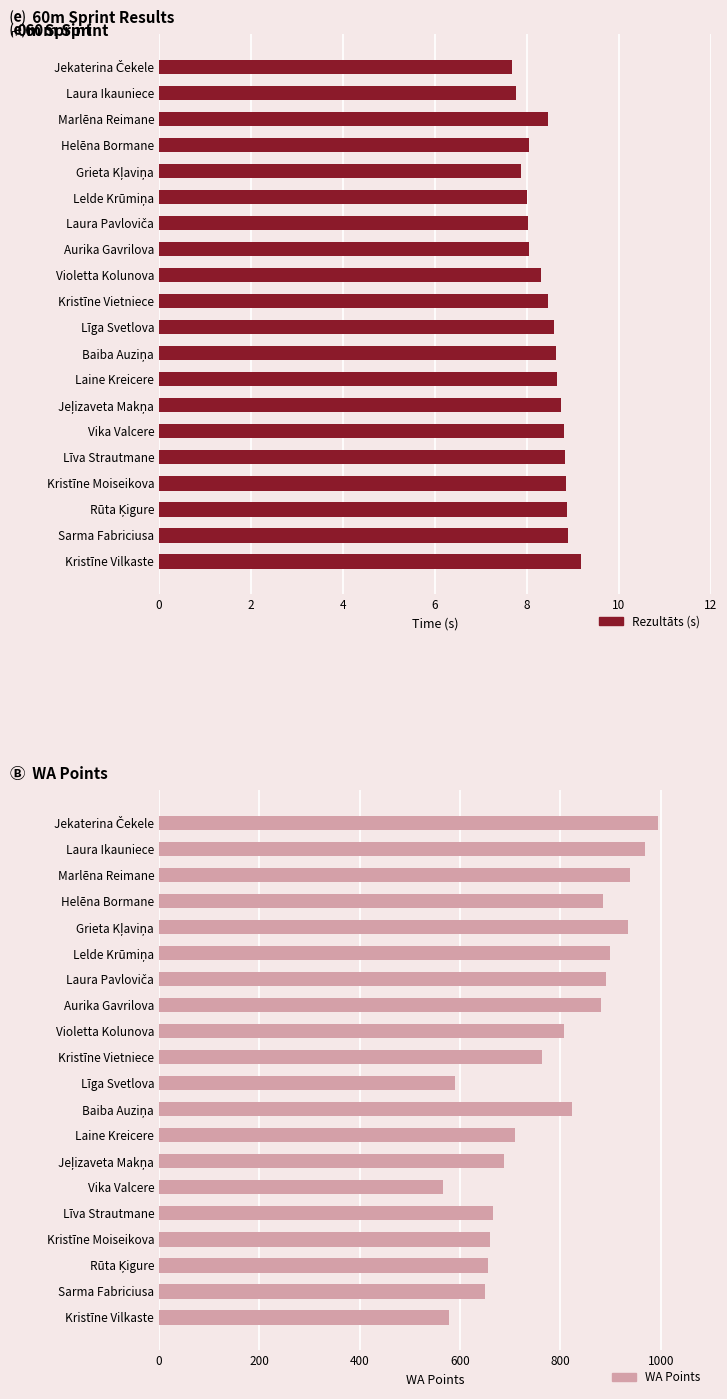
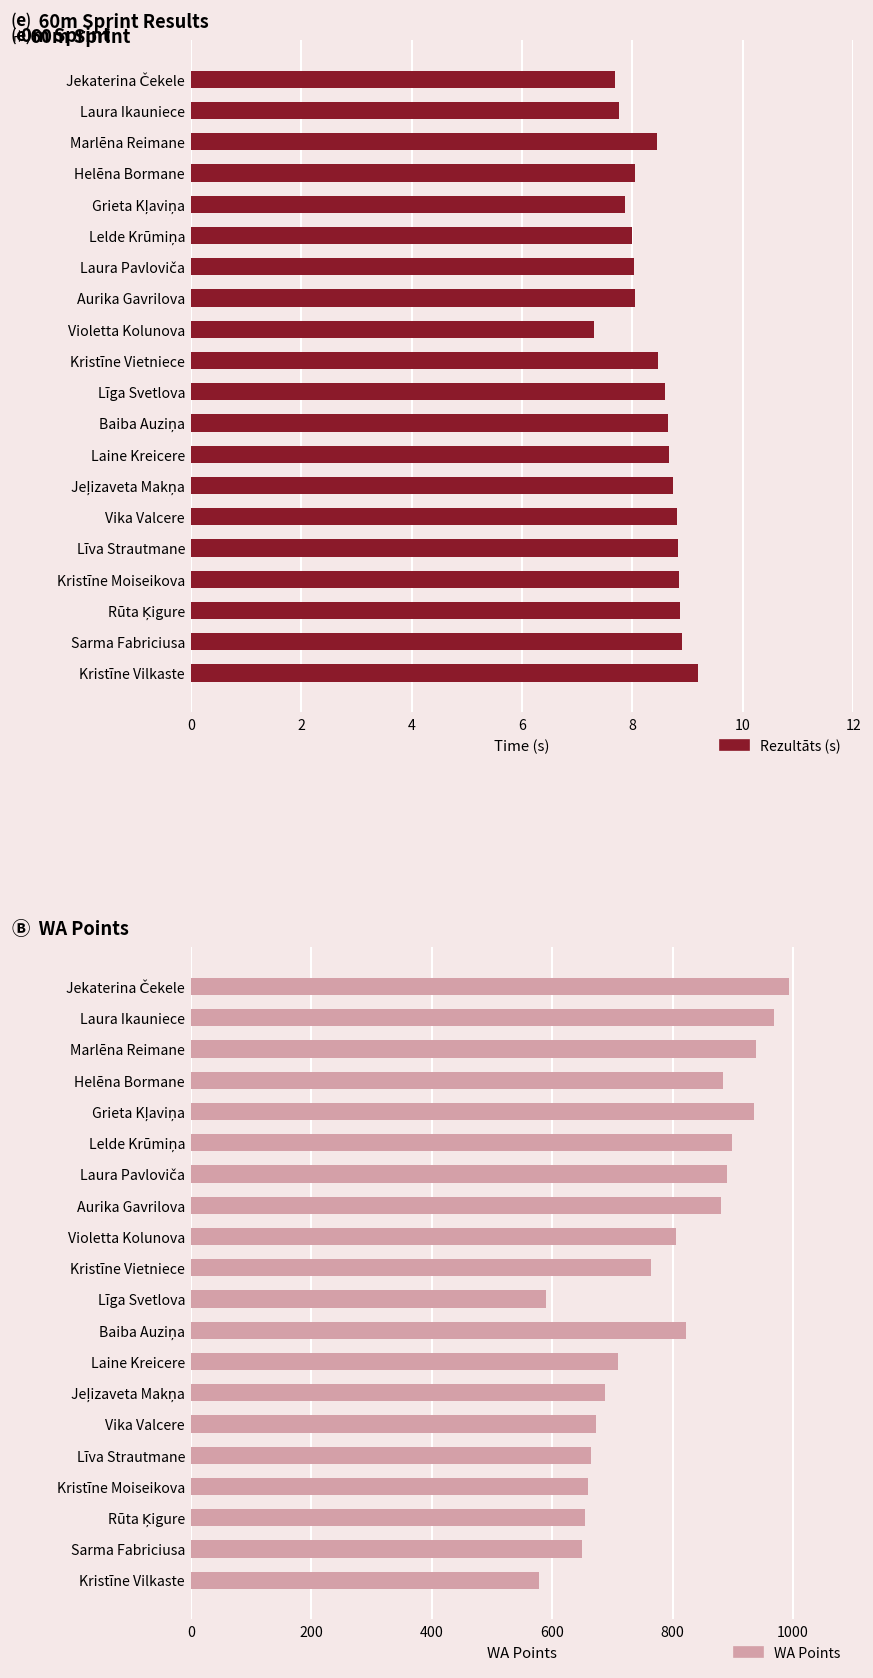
⒠ 60m Sprint Results, Violetta Kolunova: 8.3 -> 7.3
Ⓑ WA Points, Vika Valcere: 570 -> 670
